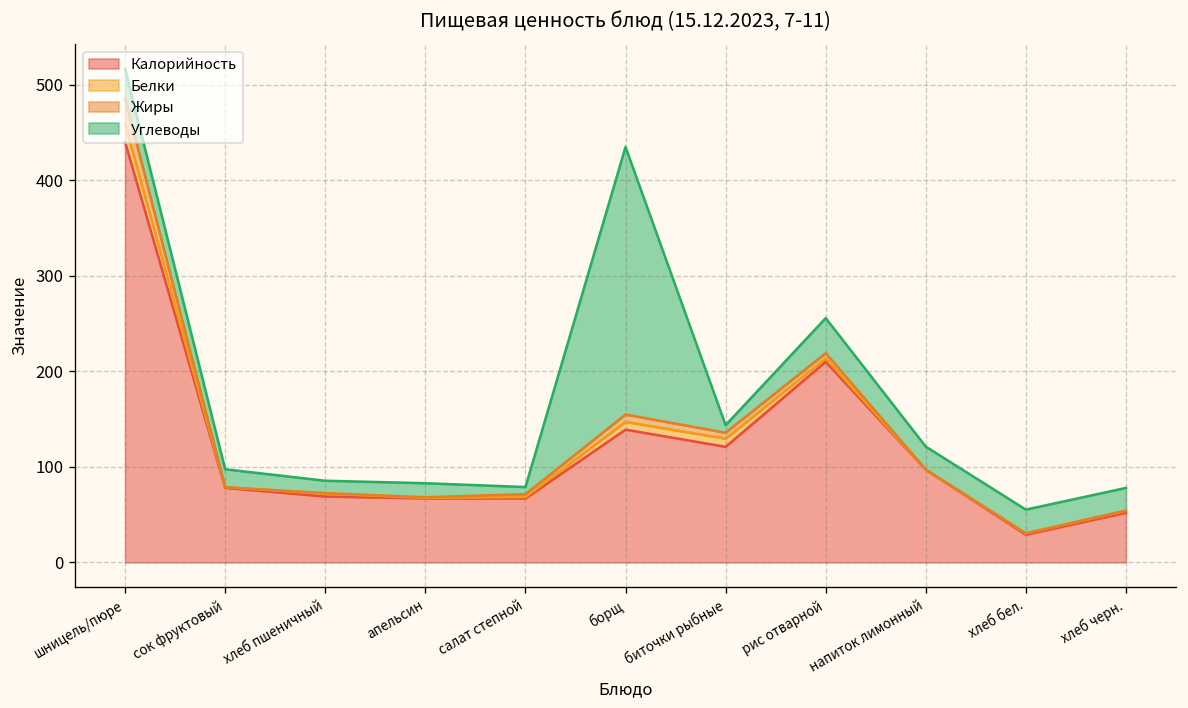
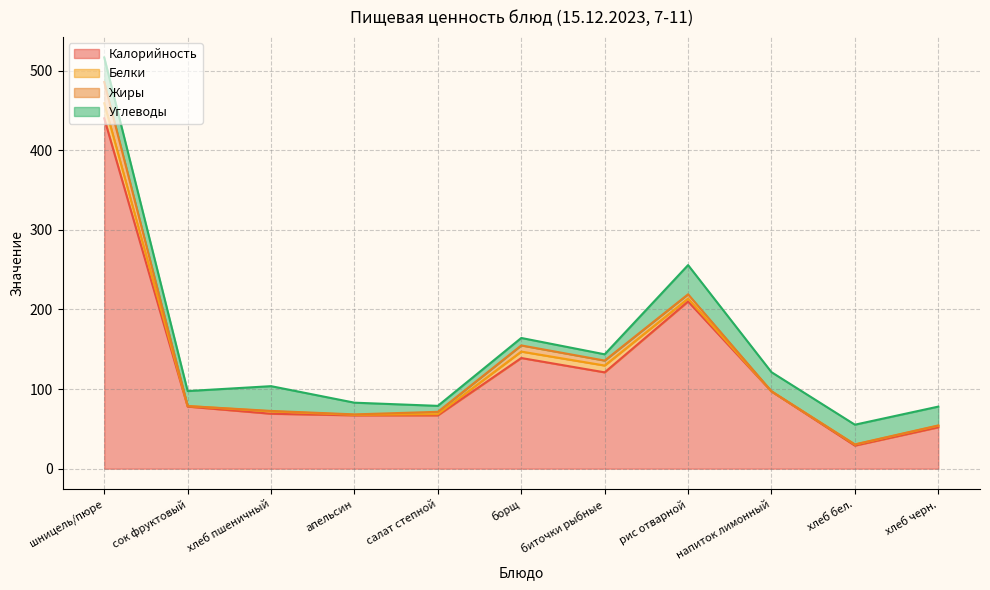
Углеводы, хлеб пшеничный: 10 -> 30
Углеводы, борщ: 280 -> 10
